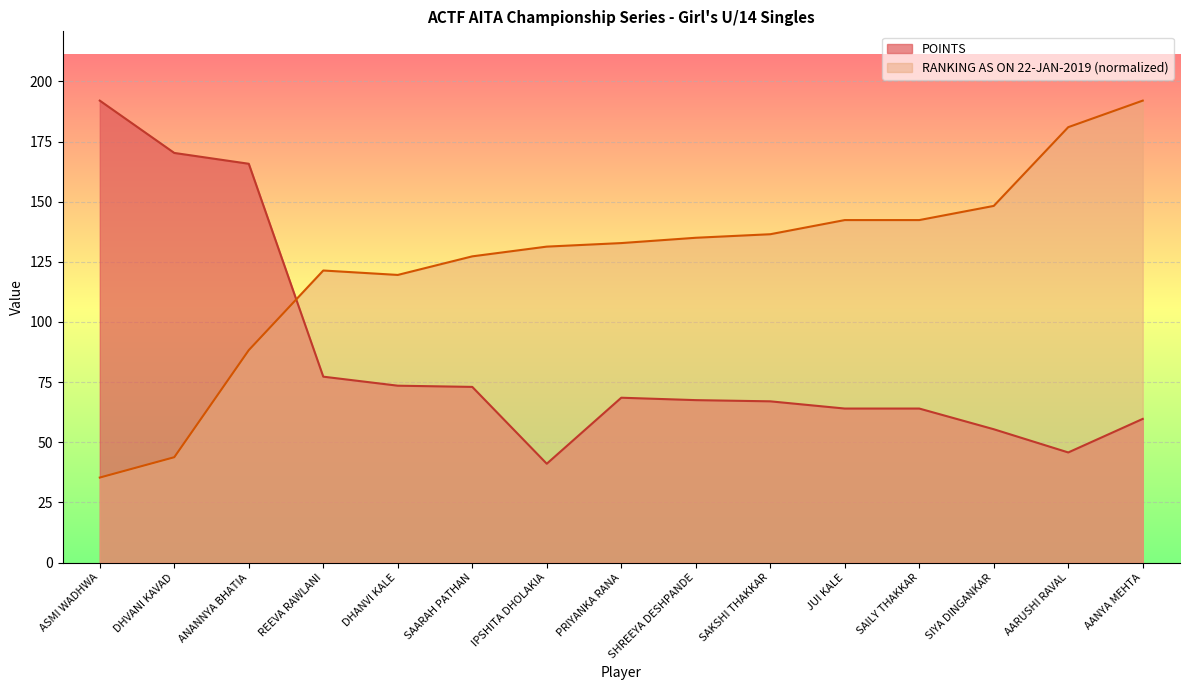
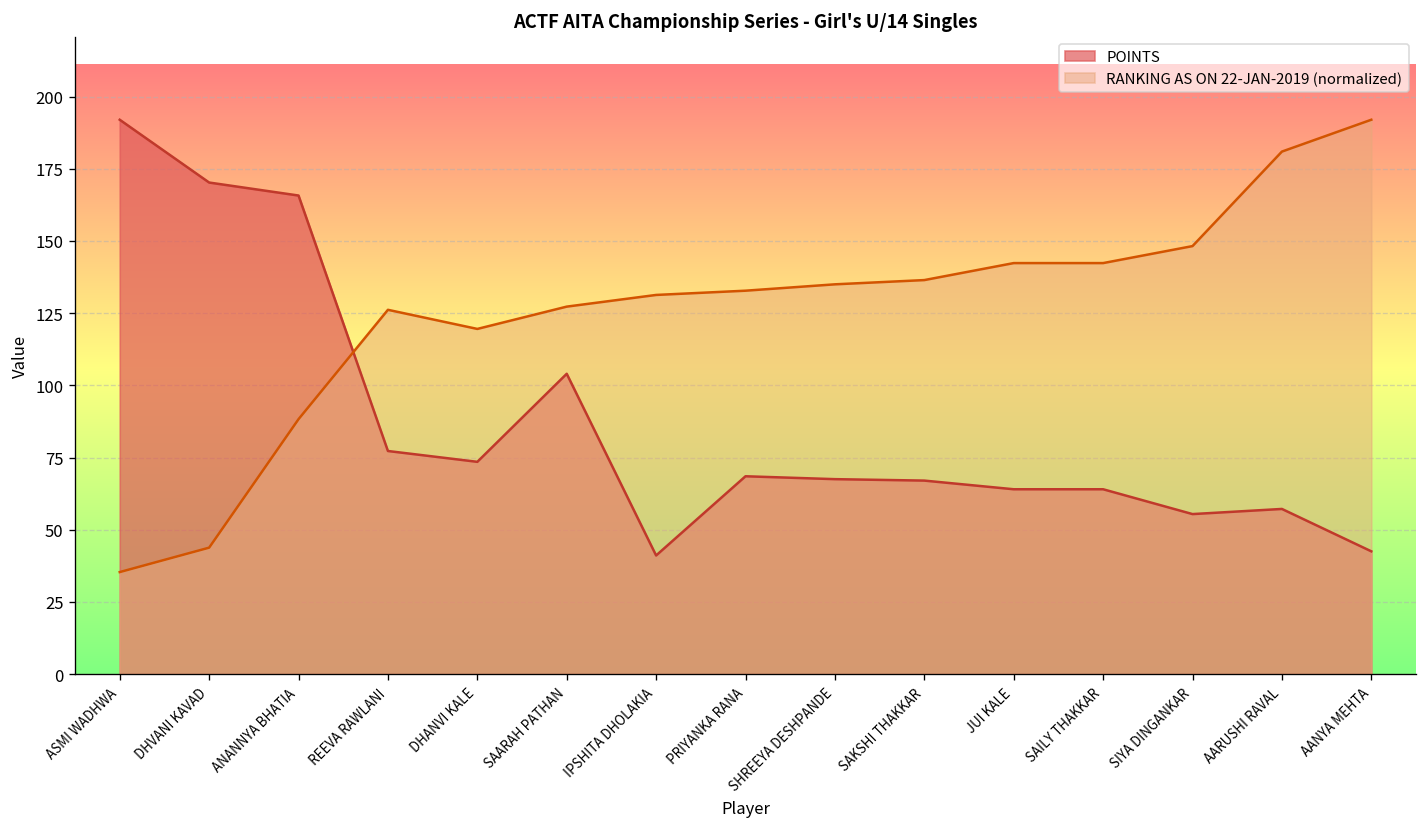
RANKING AS ON 22-JAN-2019 (normalized), REEVA RAWLANI: 121 -> 126
POINTS, SAARAH PATHAN: 73 -> 104
POINTS, AARUSHI RAVAL: 46 -> 57
POINTS, AANYA MEHTA: 60 -> 43
